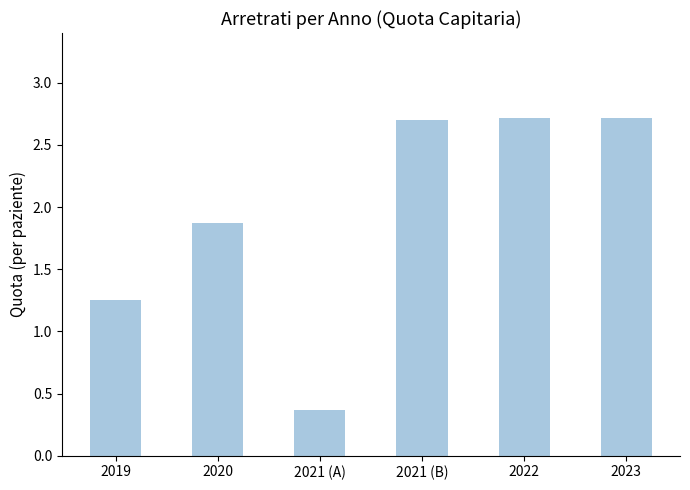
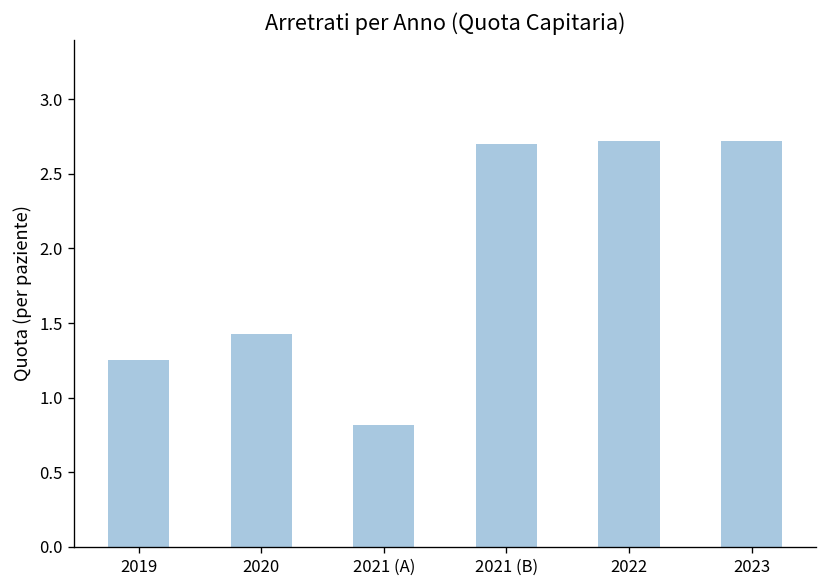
2020: 1.87 -> 1.43
2021 (A): 0.37 -> 0.82
